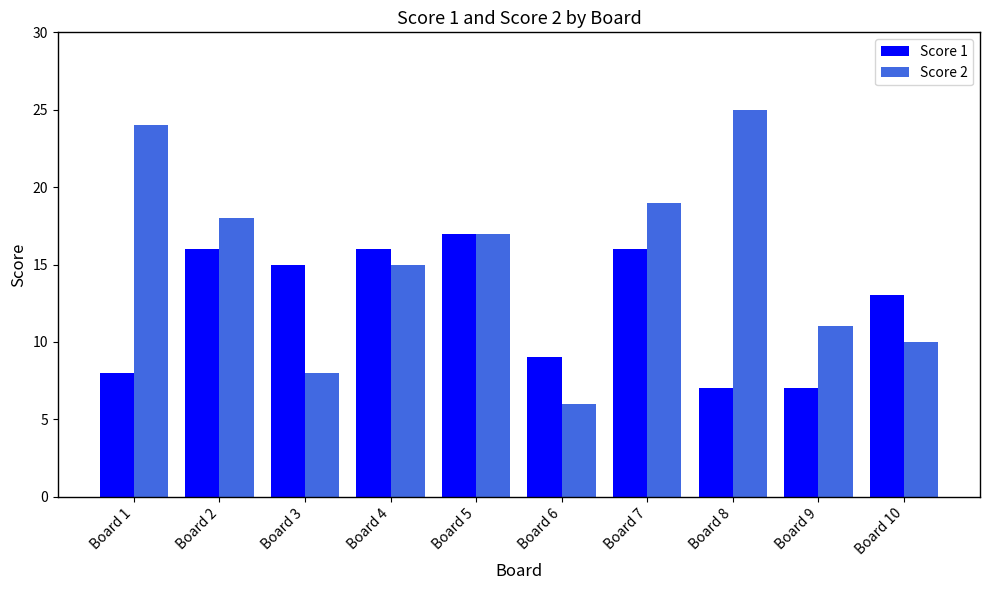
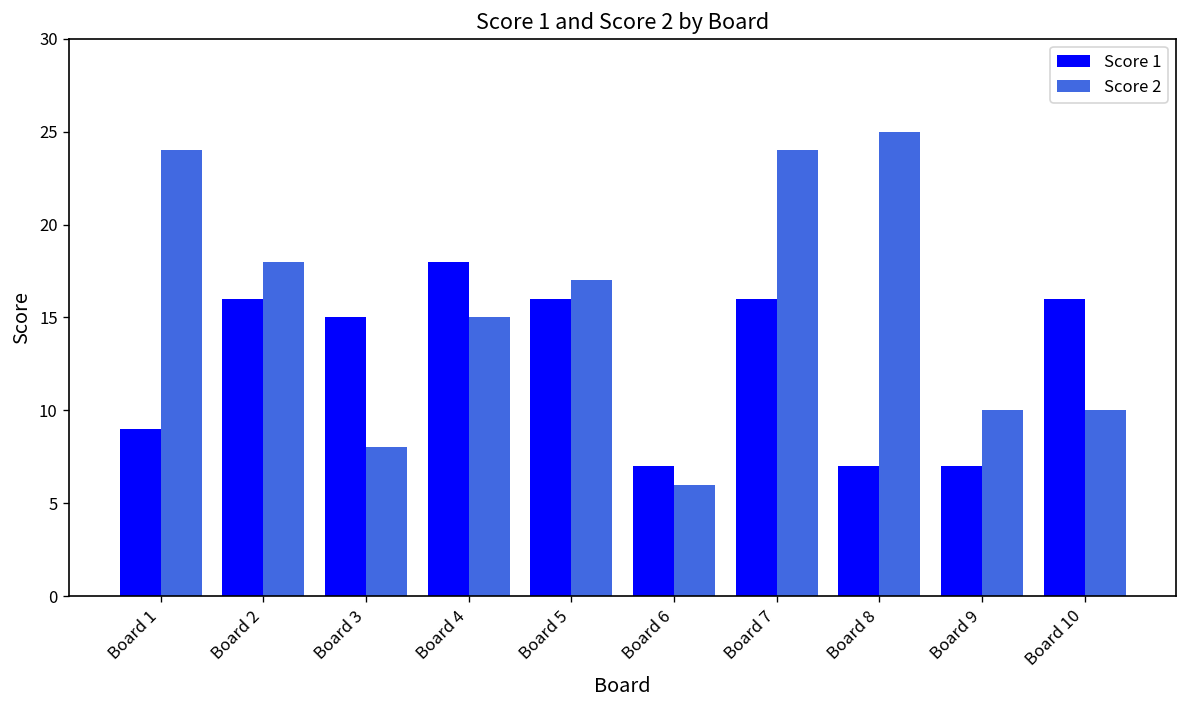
Score 1, Board 1: 8 -> 9
Score 1, Board 4: 16 -> 18
Score 1, Board 5: 17 -> 16
Score 1, Board 6: 9 -> 7
Score 2, Board 7: 19 -> 24
Score 2, Board 9: 11 -> 10
Score 1, Board 10: 13 -> 16
